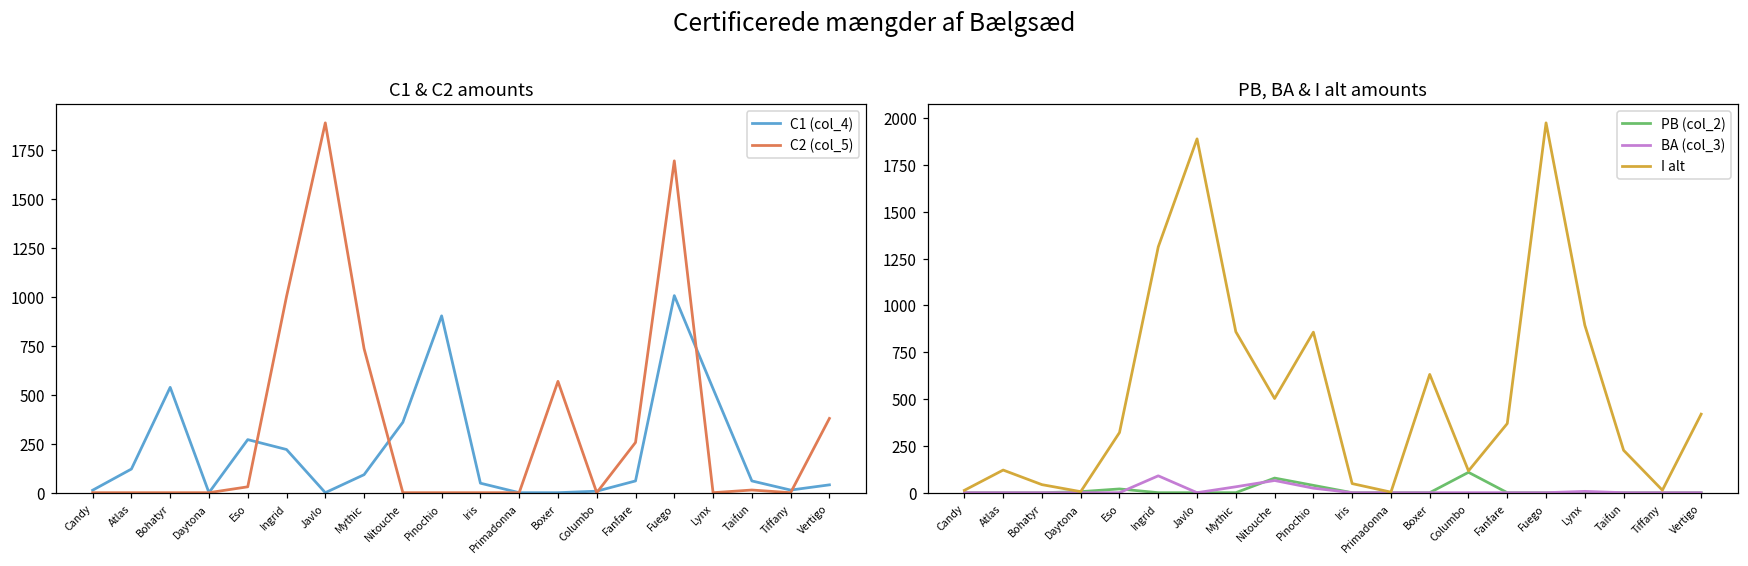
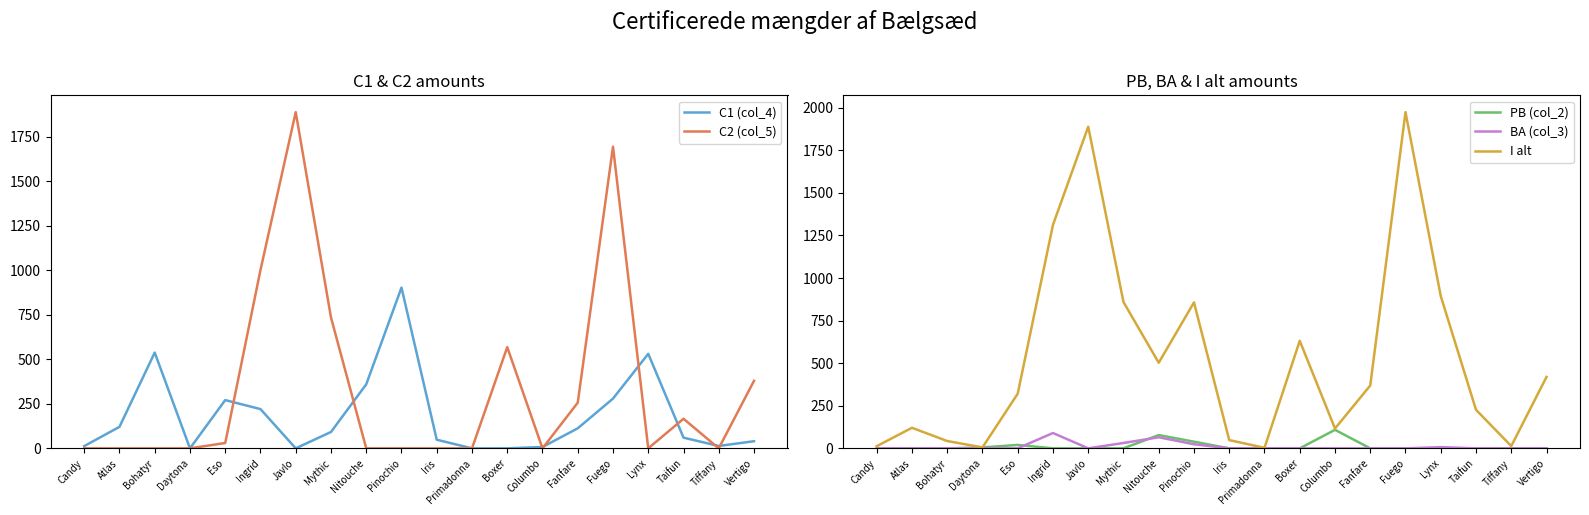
C1 & C2 amounts, C1 (col_4), Fanfare: 60 -> 110
C1 & C2 amounts, C1 (col_4), Fuego: 1010 -> 280
C1 & C2 amounts, C2 (col_5), Taifun: 10 -> 170
